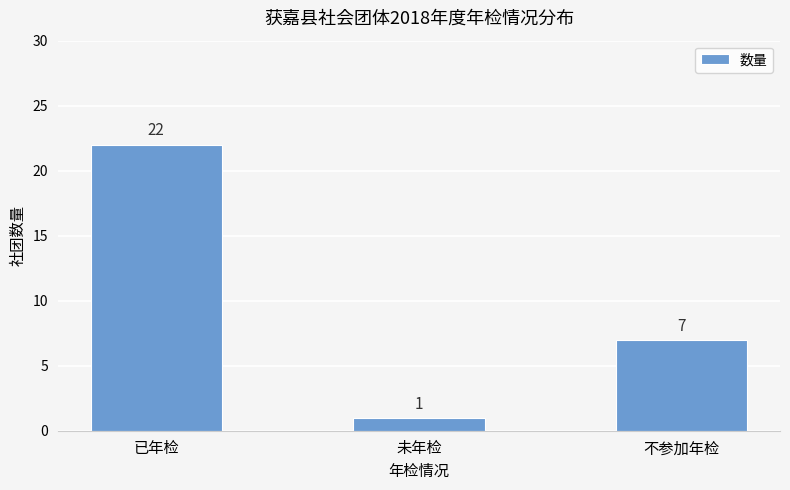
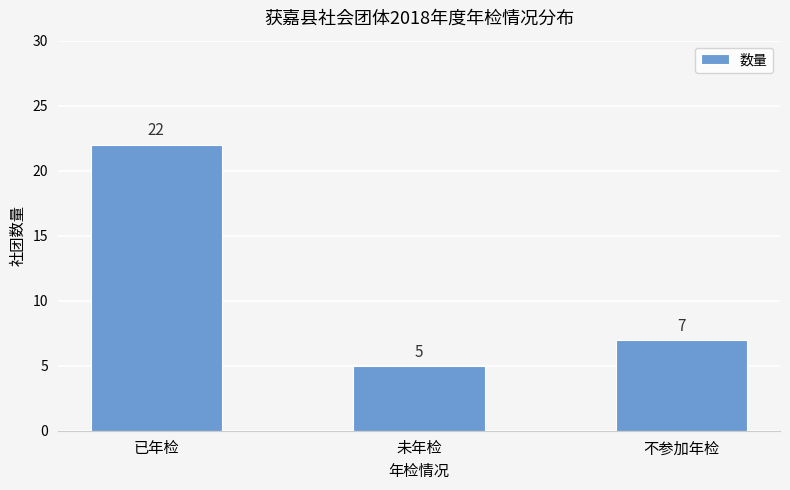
未年检: 1 -> 5
